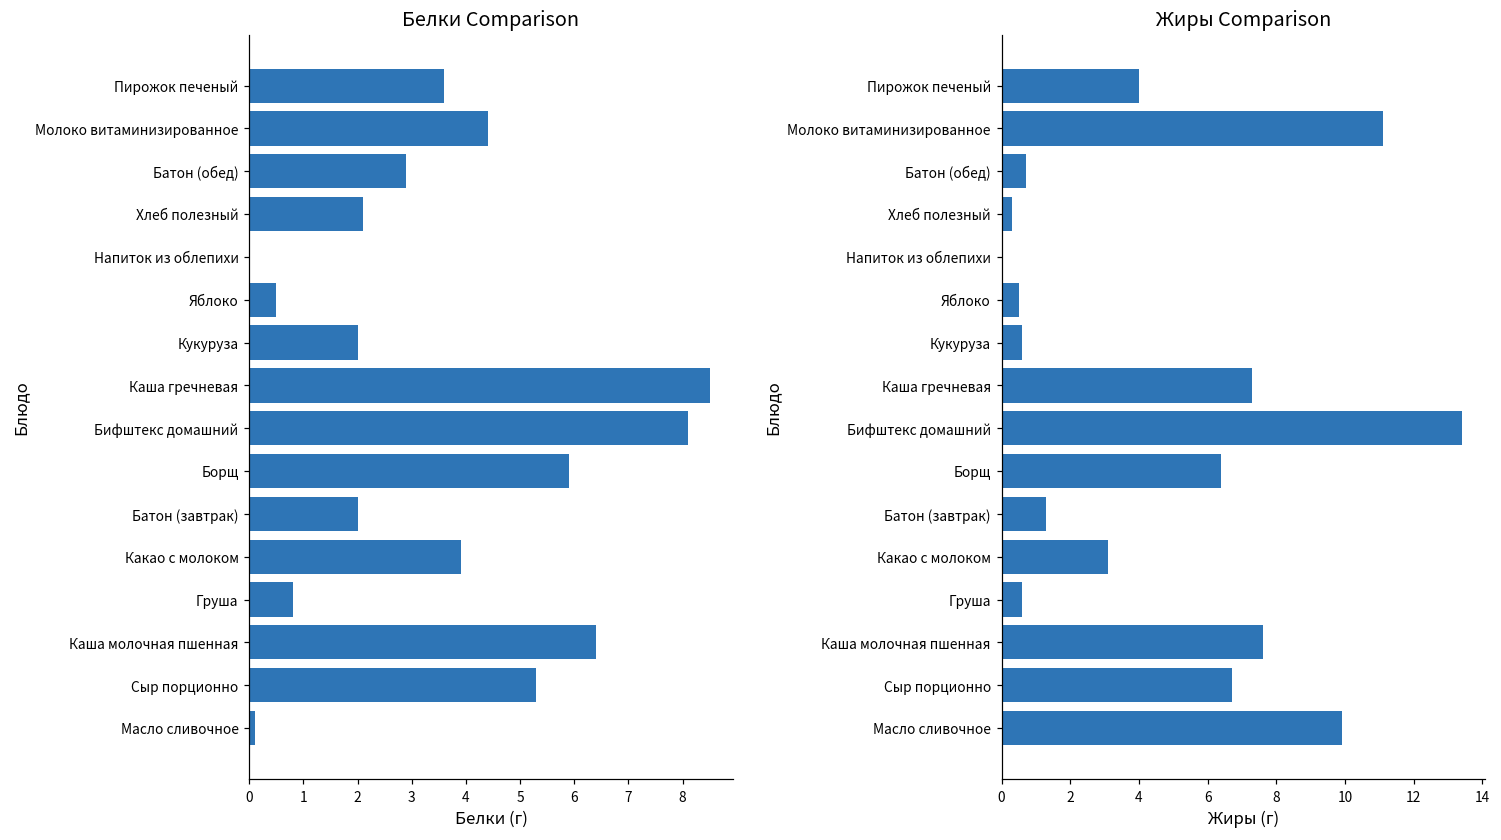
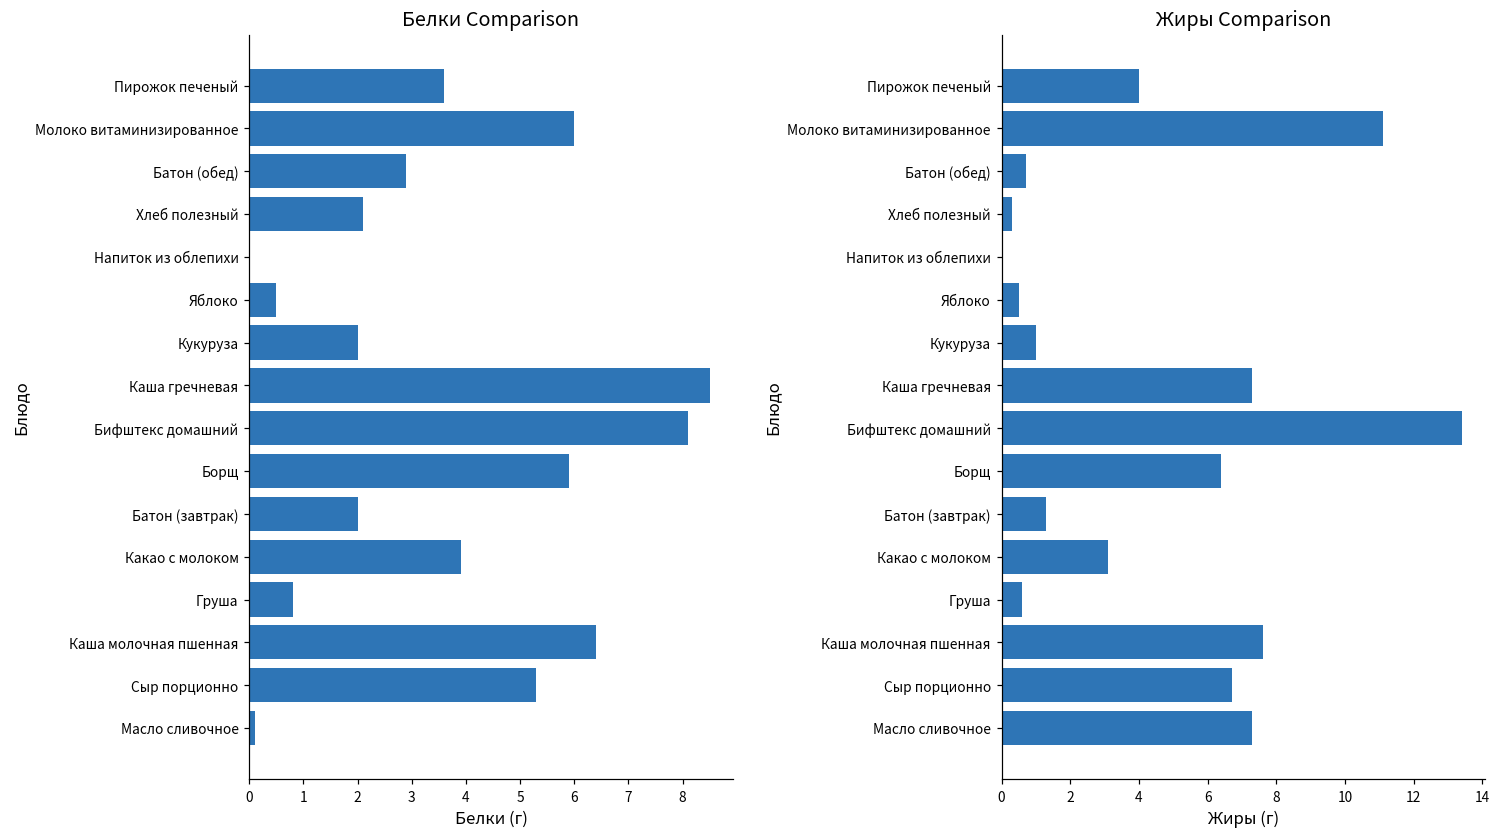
Белки Comparison, Молоко витаминизированное: 4.4 -> 6.0
Жиры Comparison, Кукуруза: 0.6 -> 1.0
Жиры Comparison, Масло сливочное: 9.9 -> 7.3
